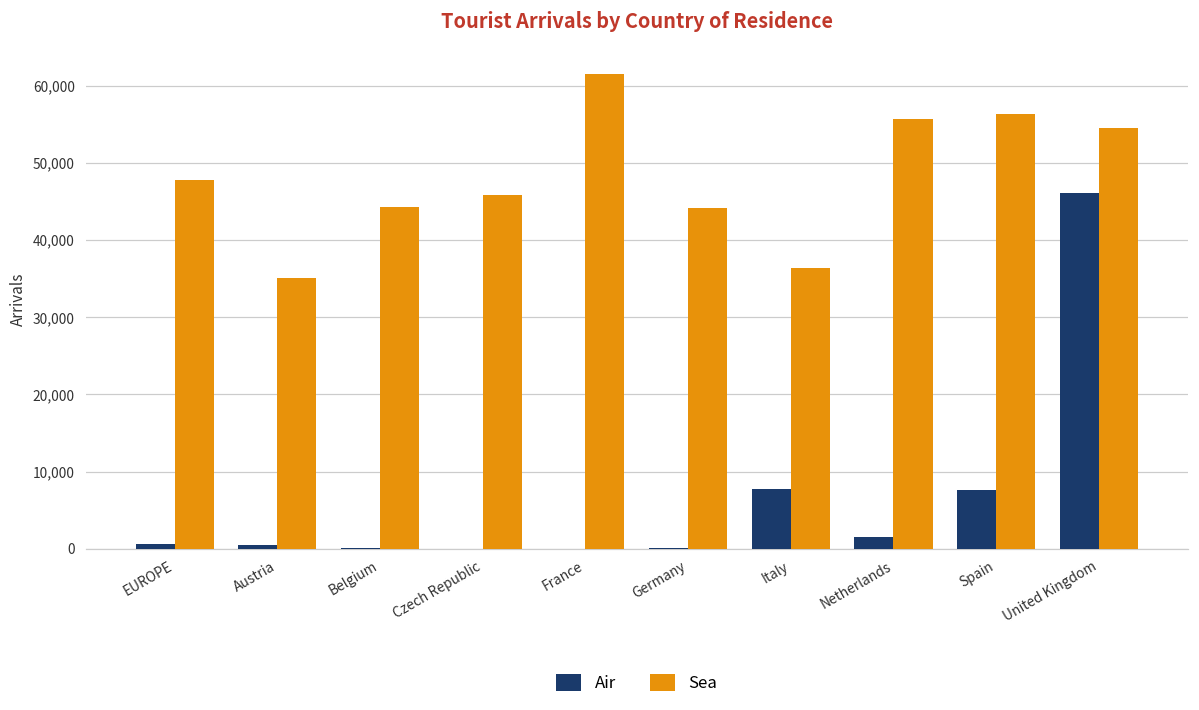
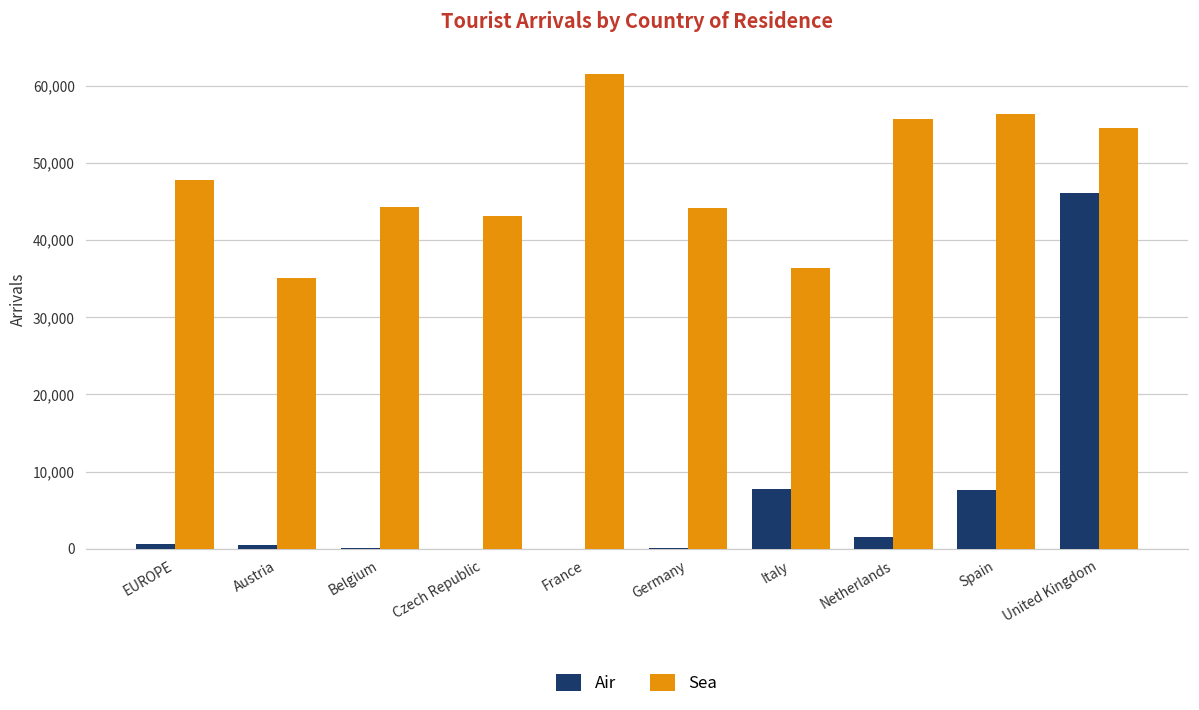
Sea, Czech Republic: 46,000 -> 43,000
